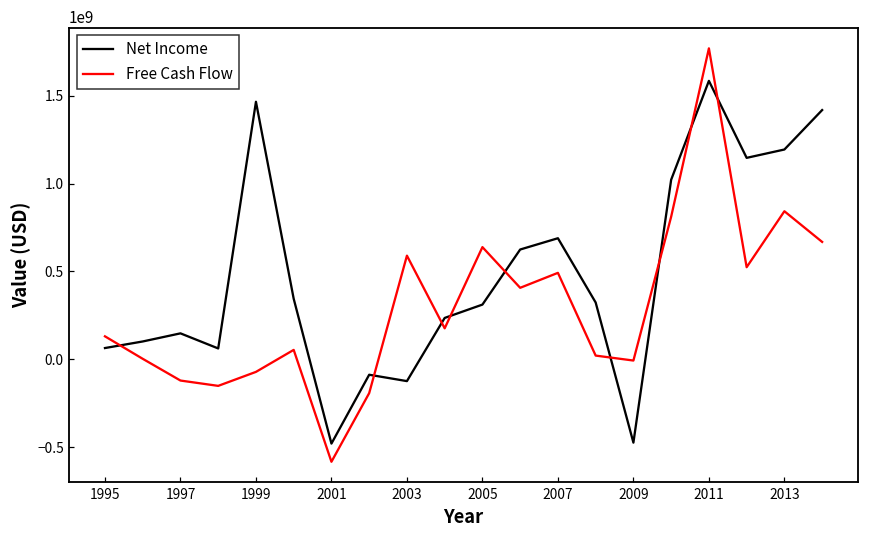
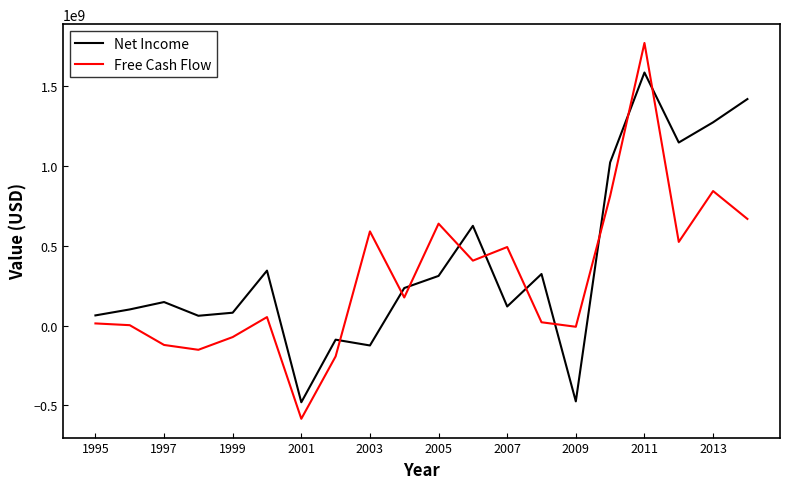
Free Cash Flow, 1995: 130000000 -> 10000000
Net Income, 1999: 1470000000 -> 80000000
Net Income, 2007: 690000000 -> 120000000
Net Income, 2013: 1190000000 -> 1270000000
